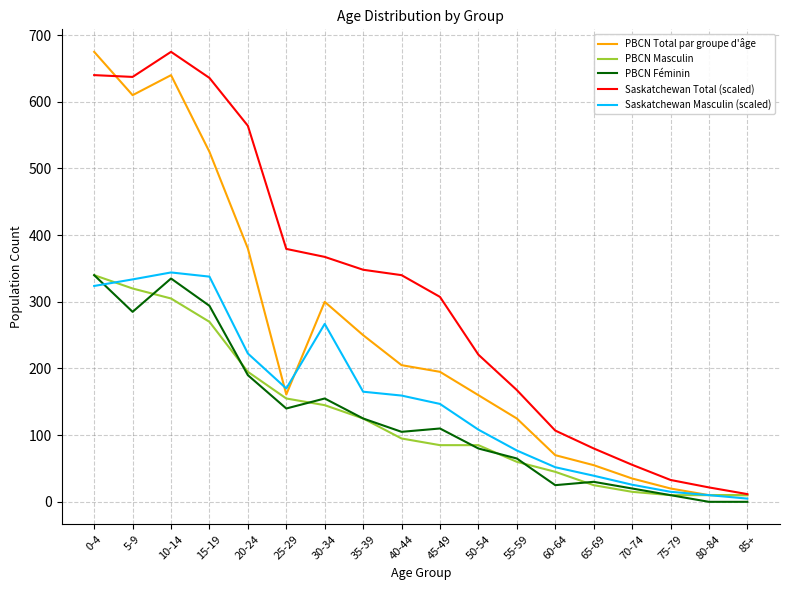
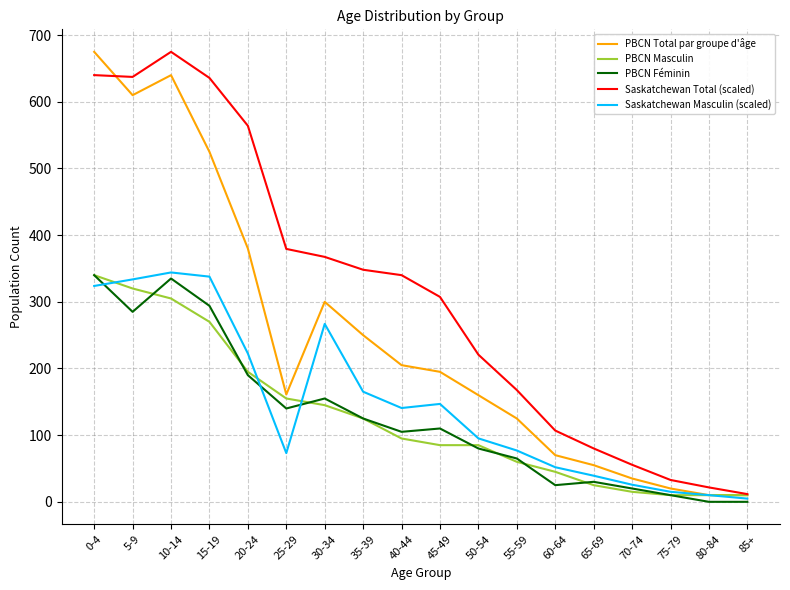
Saskatchewan Masculin (scaled), 25-29: 170 -> 70
Saskatchewan Masculin (scaled), 40-44: 160 -> 140
Saskatchewan Masculin (scaled), 50-54: 110 -> 100
